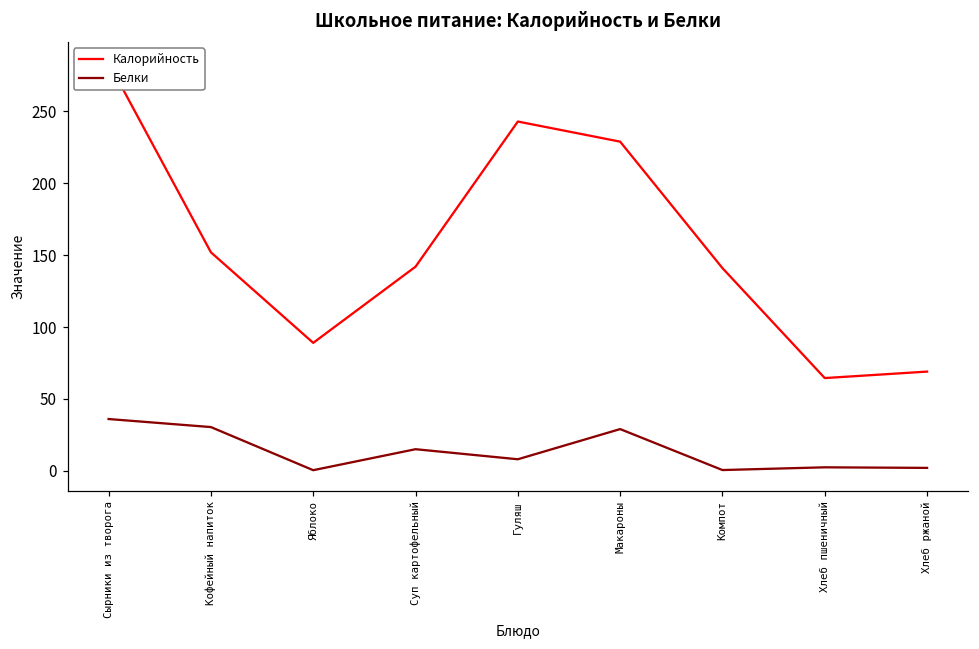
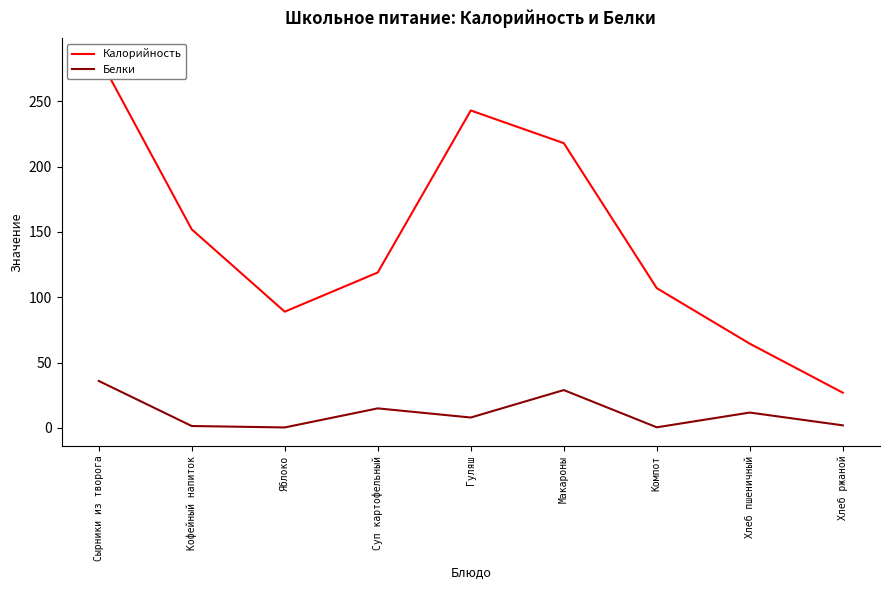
Белки, Кофейный напиток: 30 -> 2
Калорийность, Суп картофельный: 142 -> 119
Калорийность, Макароны: 229 -> 218
Калорийность, Компот: 141 -> 107
Белки, Хлеб пшеничный: 2 -> 12
Калорийность, Хлеб ржаной: 69 -> 27
